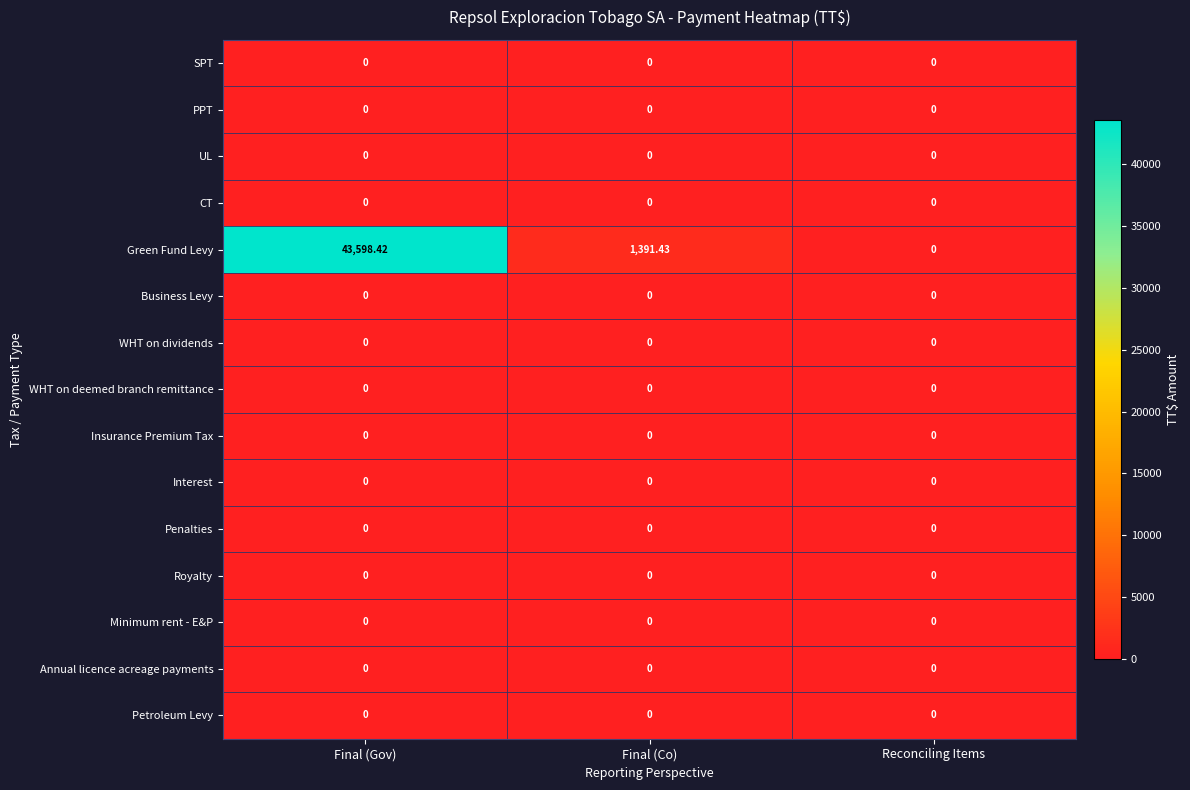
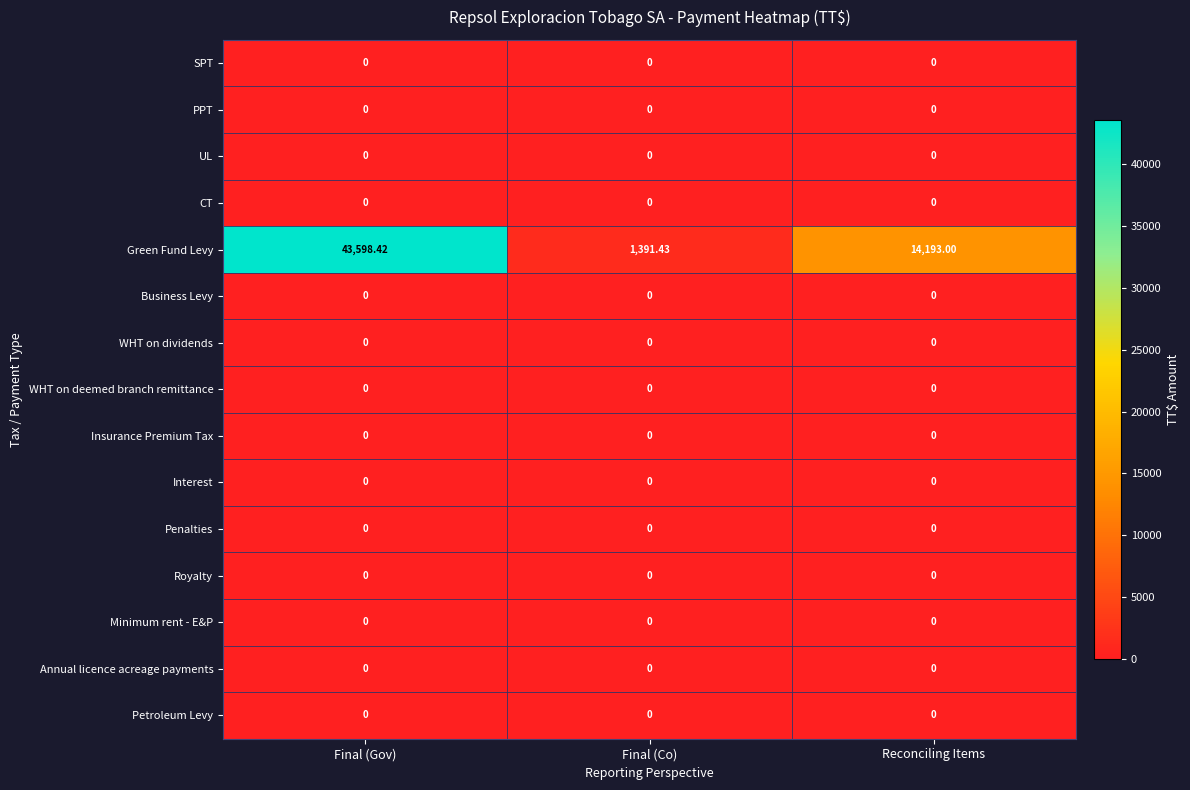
Green Fund Levy, Reconciling Items: 0 -> 14,193.00
